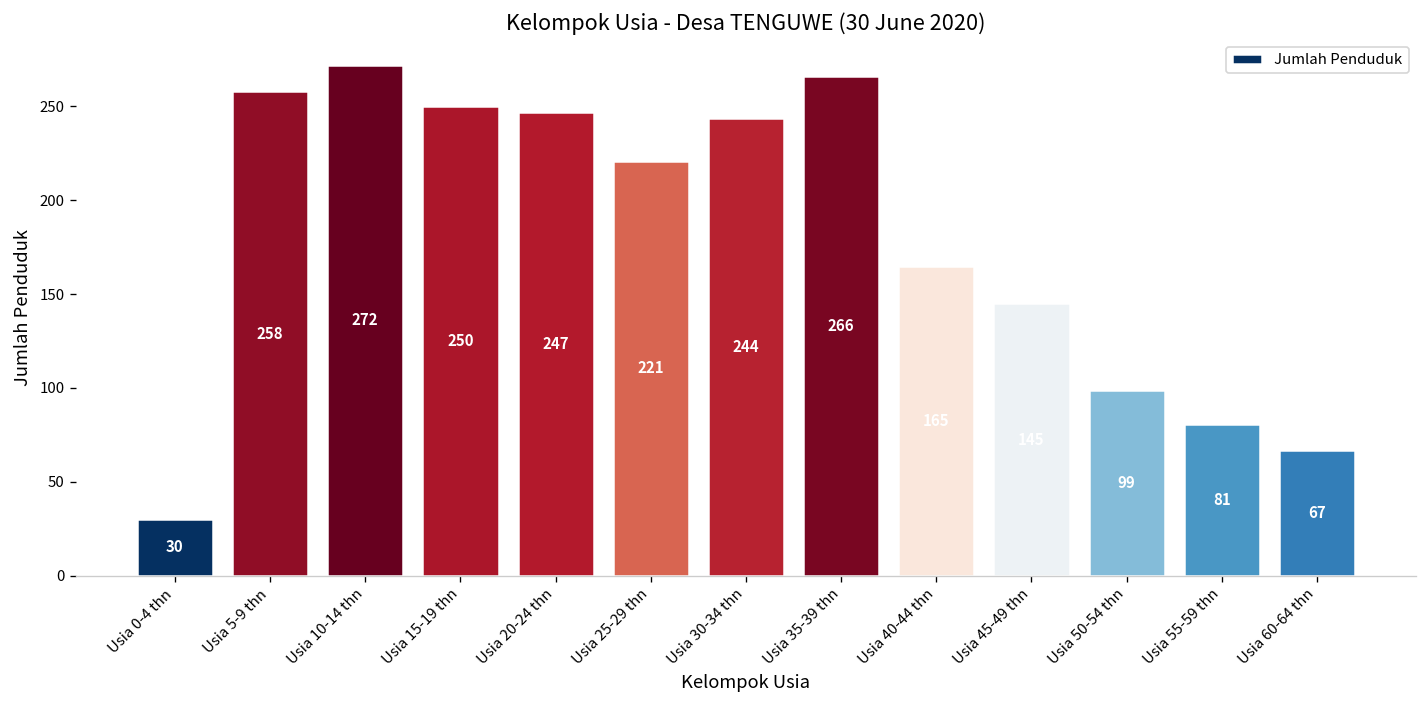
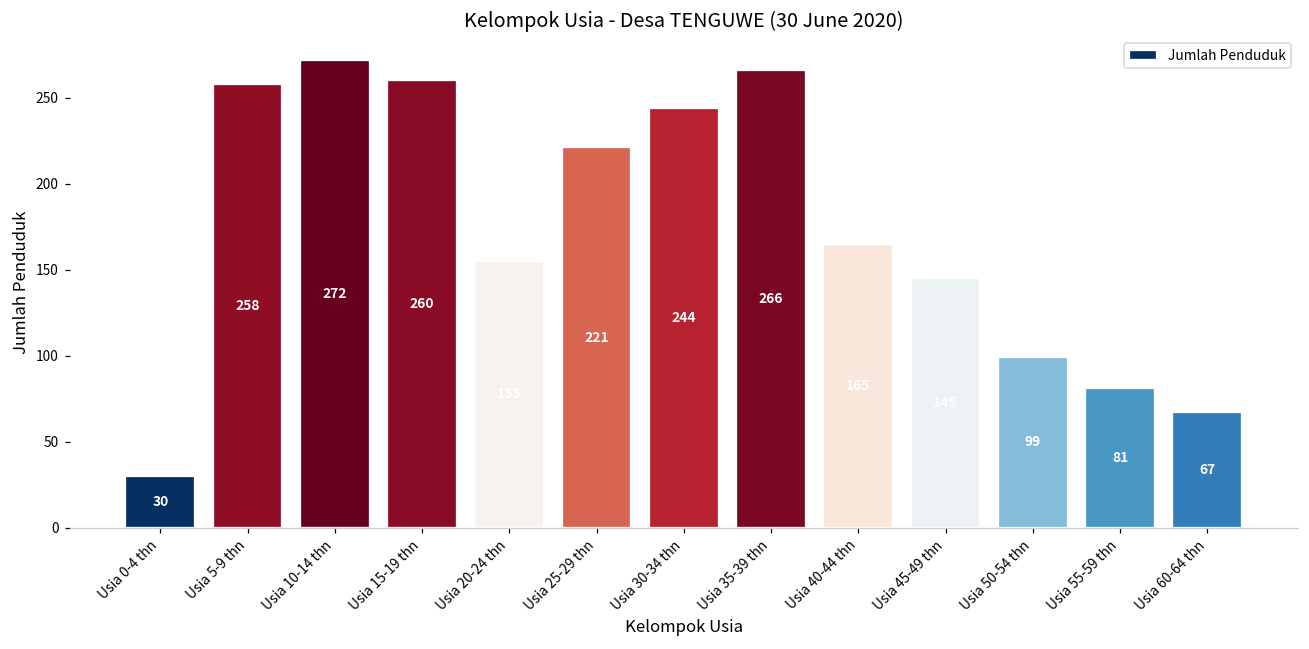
Usia 15-19 thn: 250 -> 260
Usia 20-24 thn: 247 -> 155
